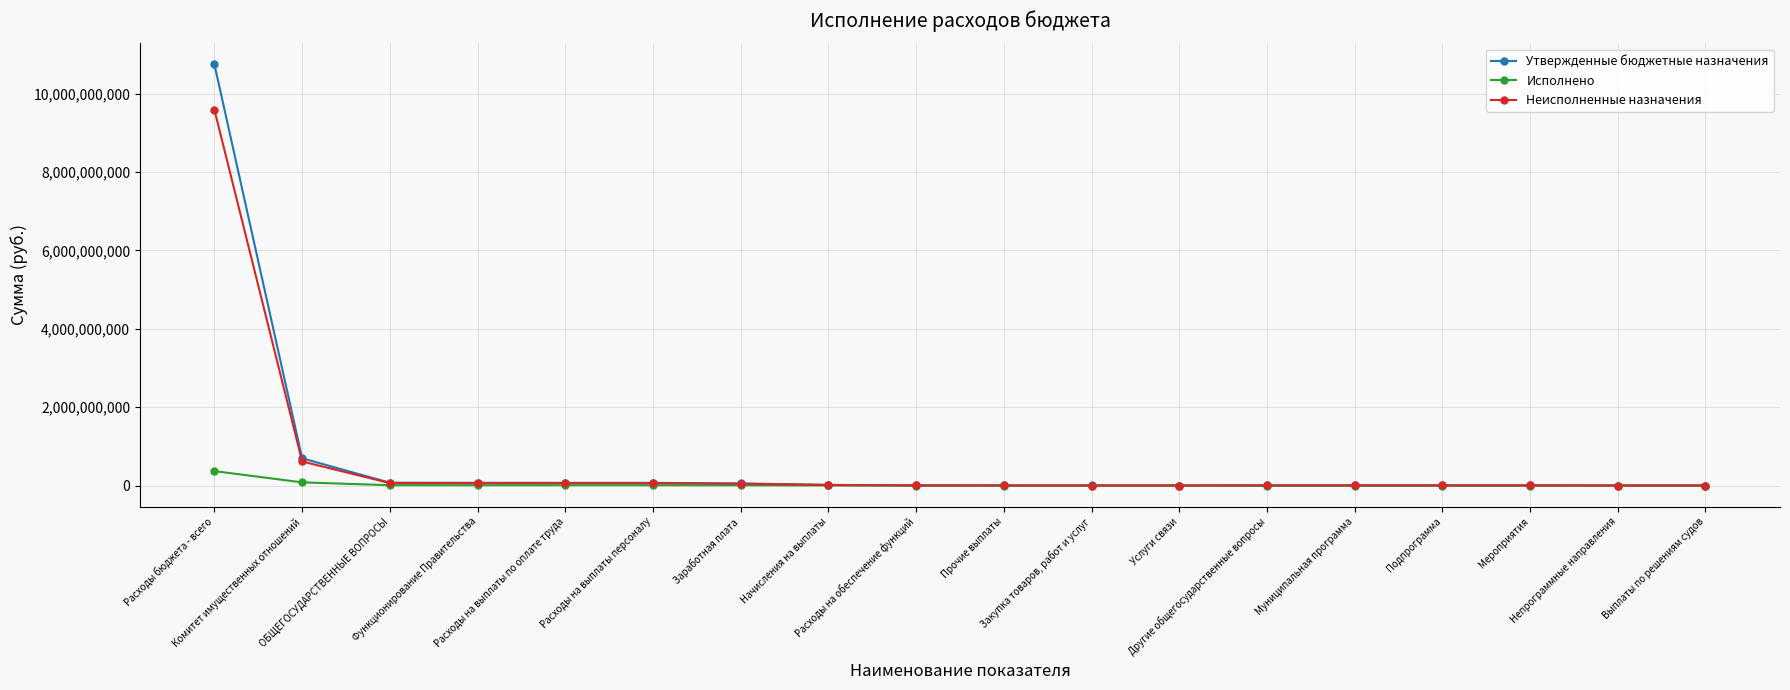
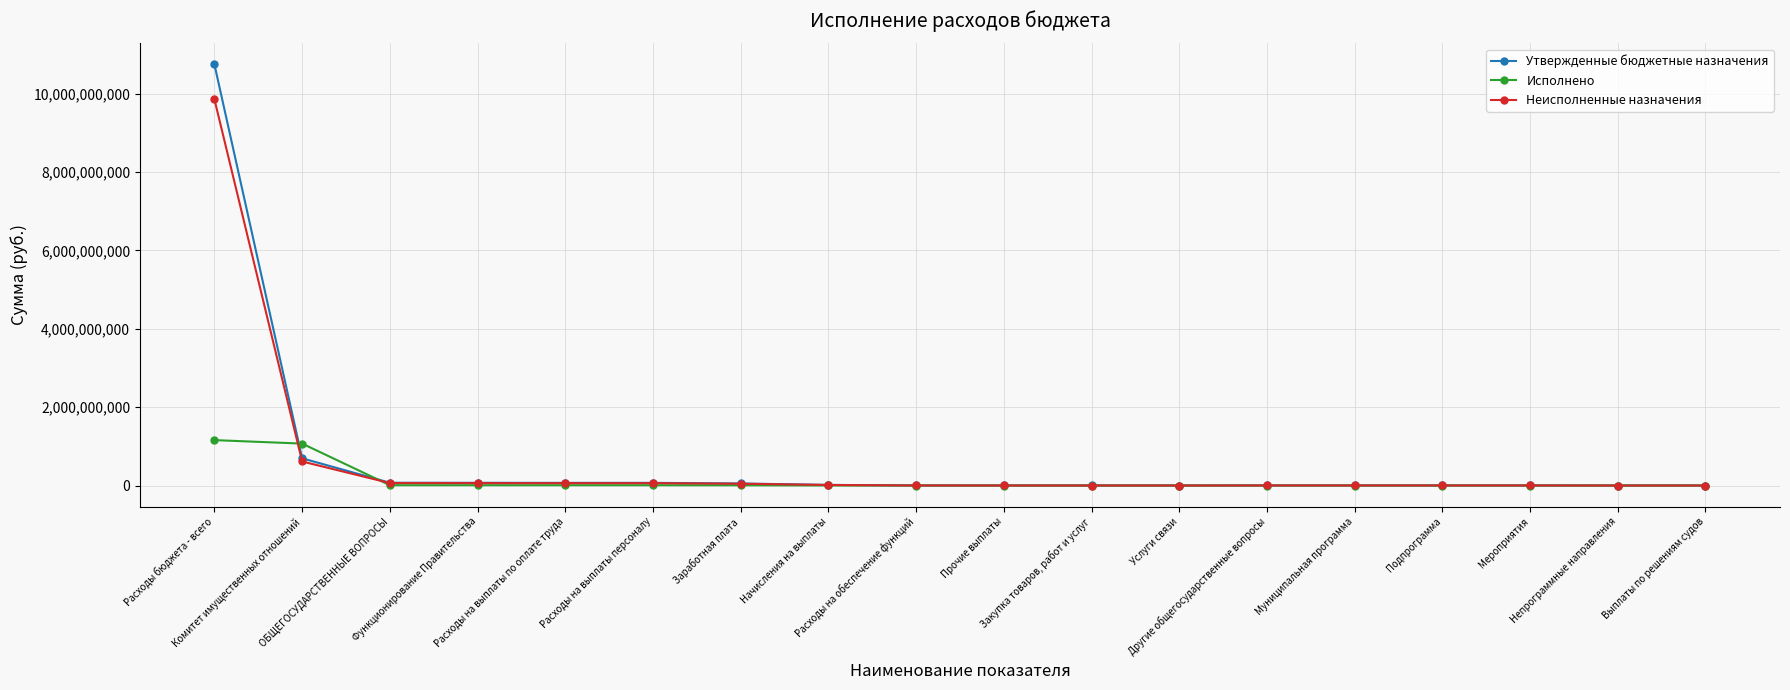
Исполнено, Расходы бюджета - всего: 400,000,000 -> 1,200,000,000
Неисполненные назначения, Расходы бюджета - всего: 9,600,000,000 -> 9,900,000,000
Исполнено, Комитет имущественных отношений: 100,000,000 -> 1,100,000,000
